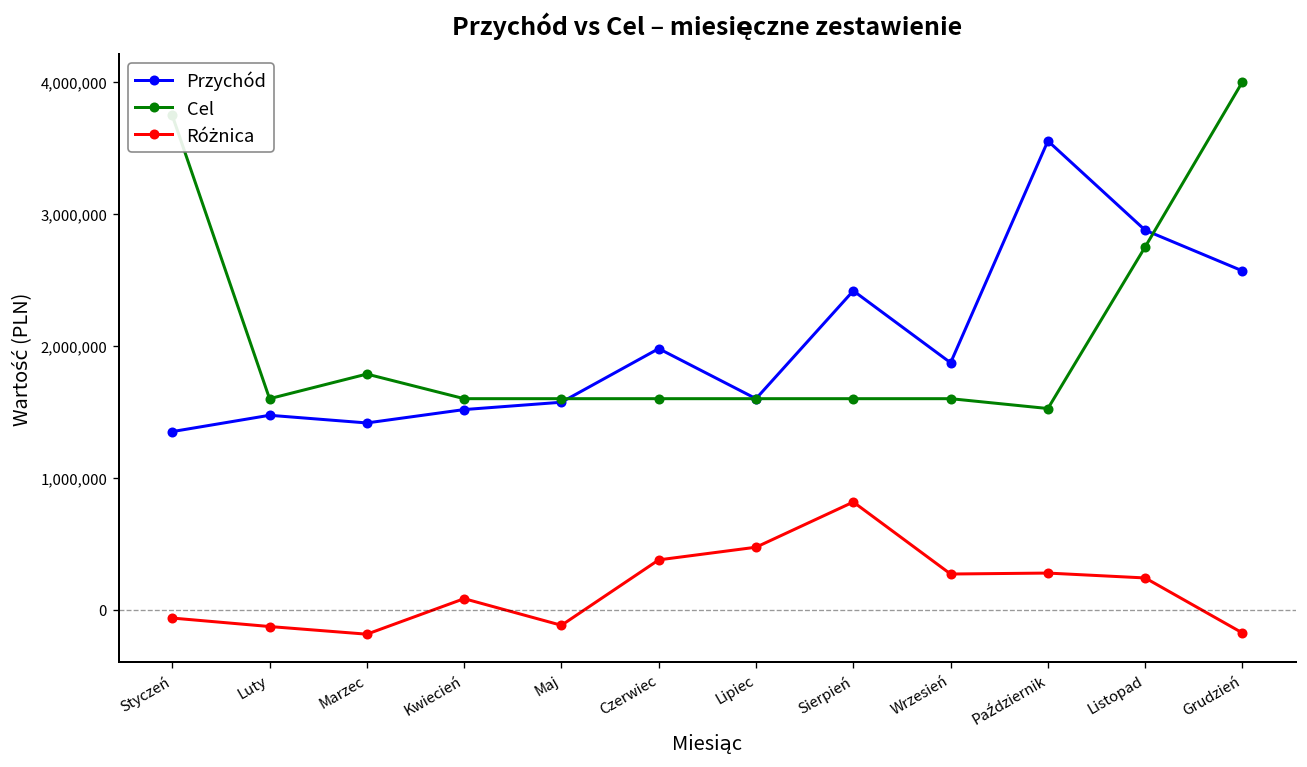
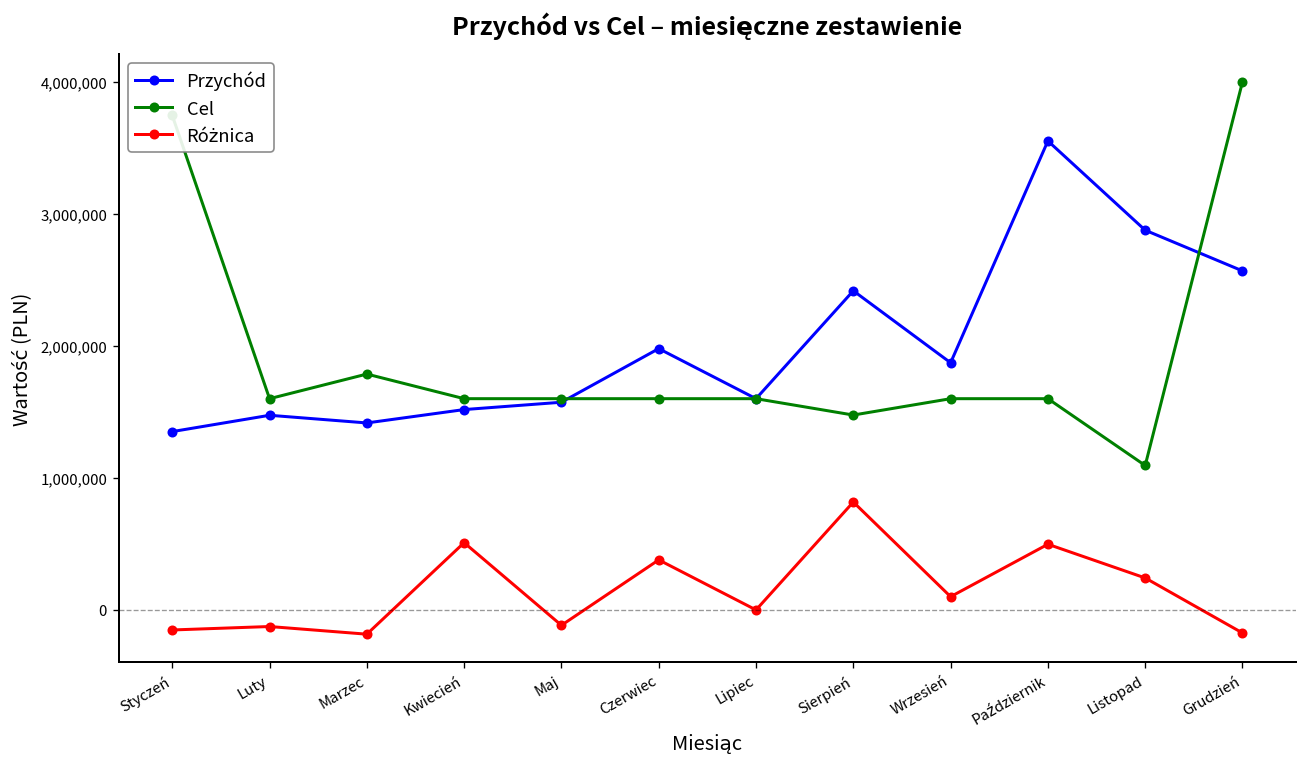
Różnica, Styczeń: -60,000 -> -150,000
Różnica, Kwiecień: 90,000 -> 510,000
Różnica, Lipiec: 480,000 -> 0
Cel, Sierpień: 1,600,000 -> 1,480,000
Różnica, Wrzesień: 270,000 -> 100,000
Cel, Październik: 1,530,000 -> 1,600,000
Różnica, Październik: 280,000 -> 500,000
Cel, Listopad: 2,750,000 -> 1,090,000
